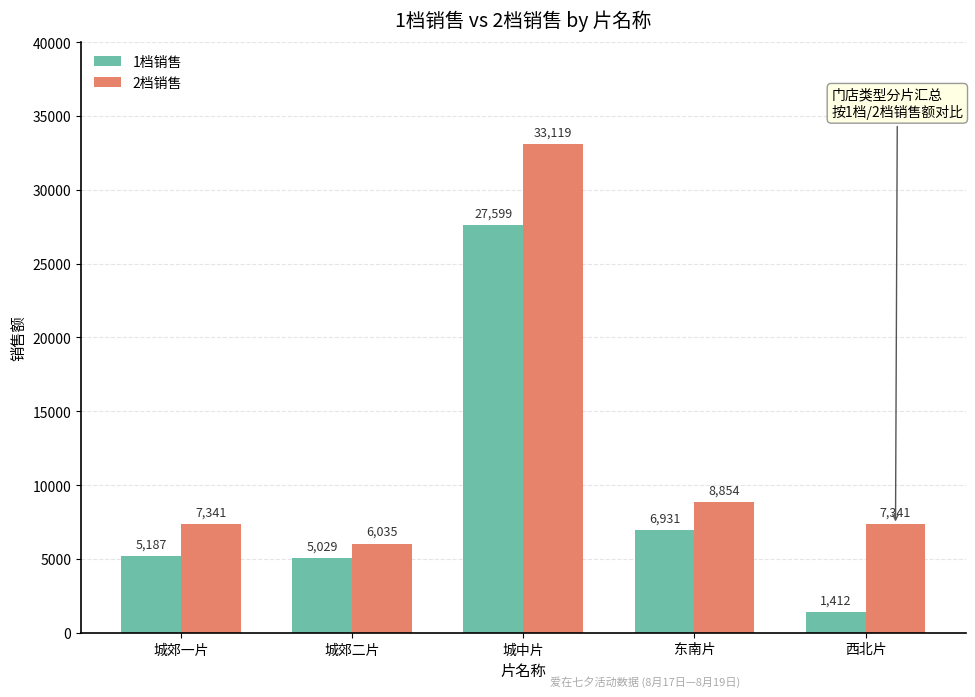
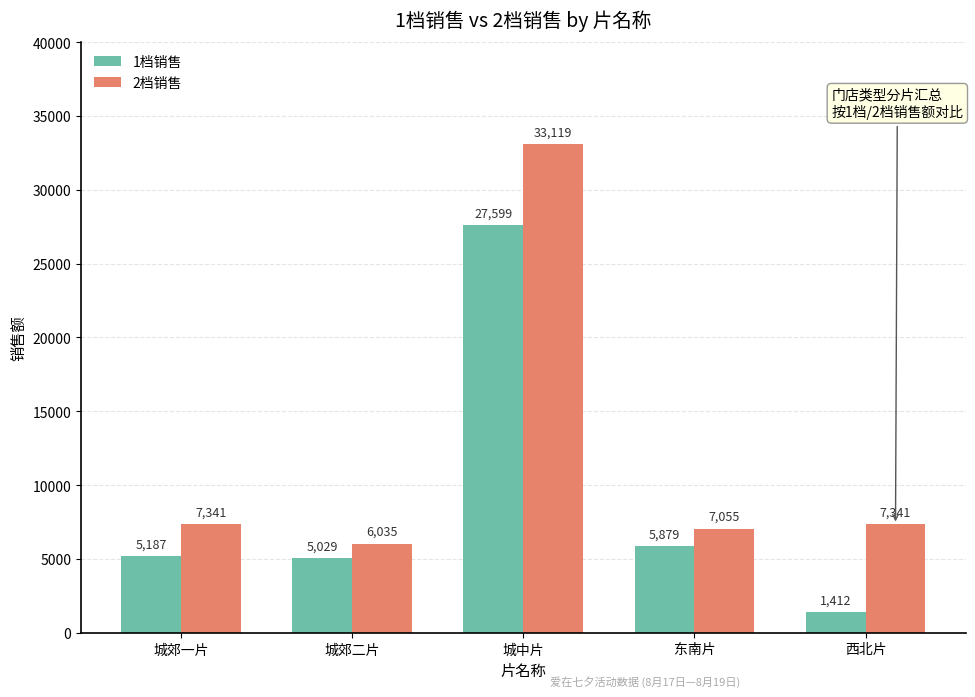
1档销售, 东南片: 6,931 -> 5,879
2档销售, 东南片: 8,854 -> 7,055
